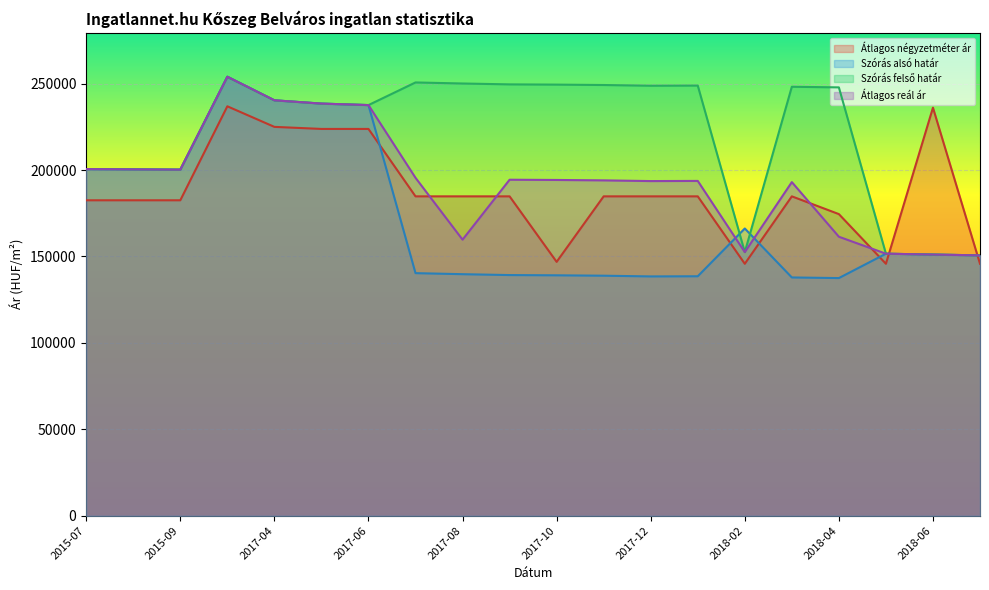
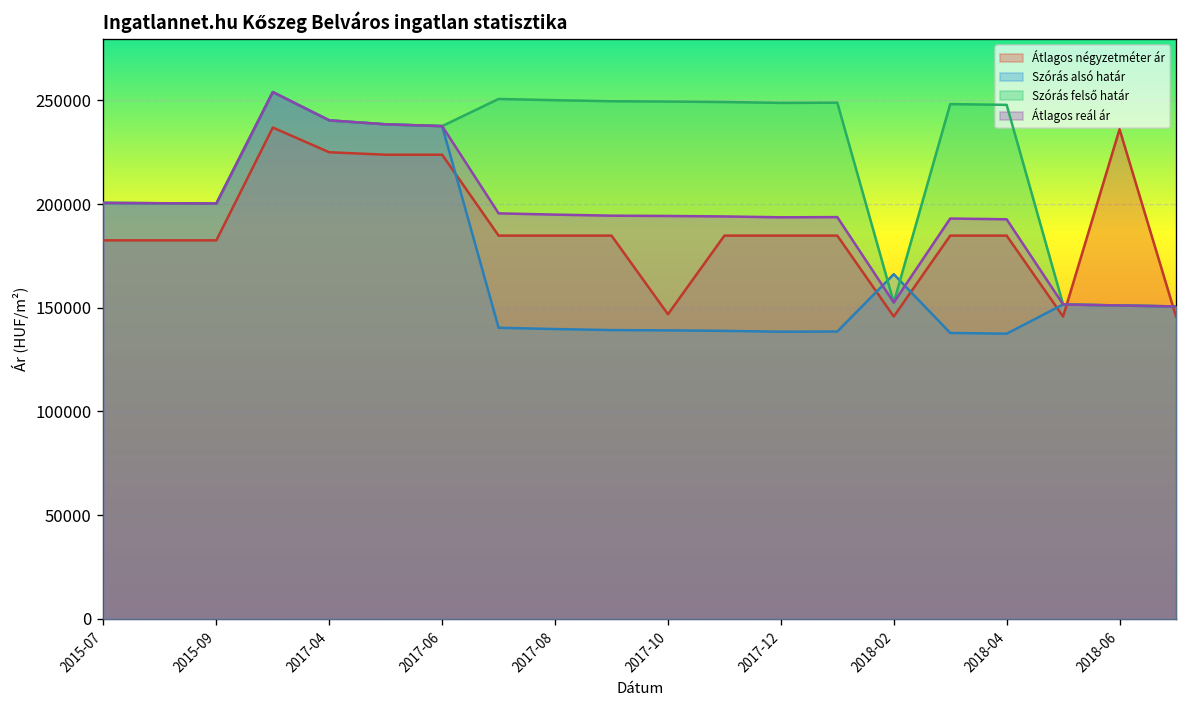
Átlagos reál ár, 2017-08: 160000 -> 195000
Átlagos négyzetméter ár, 2018-04: 175000 -> 185000
Átlagos reál ár, 2018-04: 161000 -> 193000
